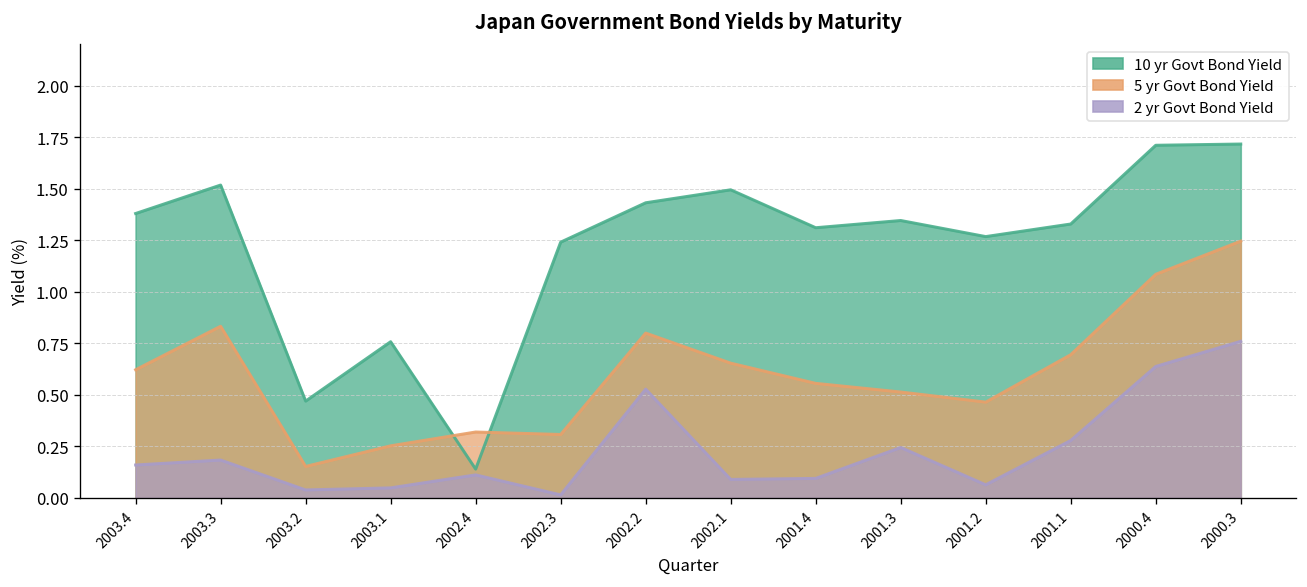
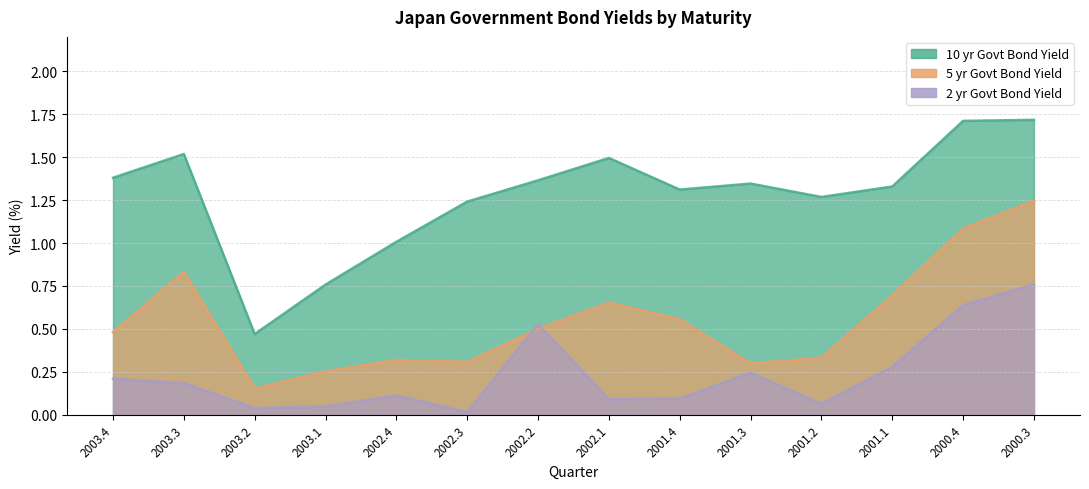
5 yr Govt Bond Yield, 2003.4: 0.62 -> 0.48
2 yr Govt Bond Yield, 2003.4: 0.16 -> 0.21
10 yr Govt Bond Yield, 2002.4: 0.14 -> 1.01
10 yr Govt Bond Yield, 2002.2: 1.43 -> 1.37
5 yr Govt Bond Yield, 2002.2: 0.8 -> 0.5
5 yr Govt Bond Yield, 2001.3: 0.51 -> 0.30
5 yr Govt Bond Yield, 2001.2: 0.47 -> 0.33
